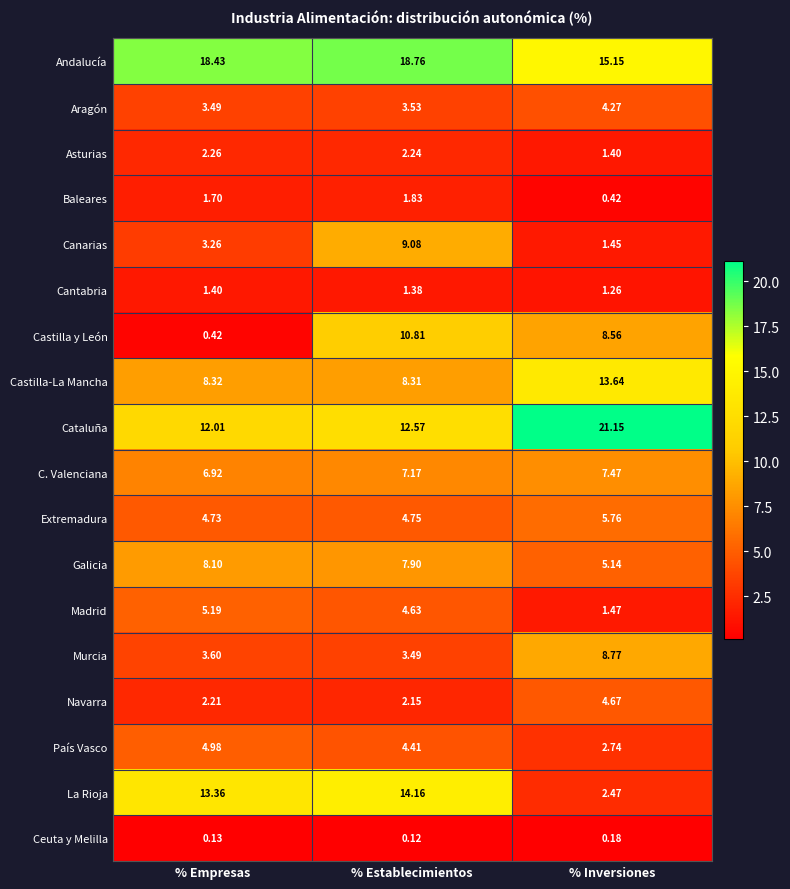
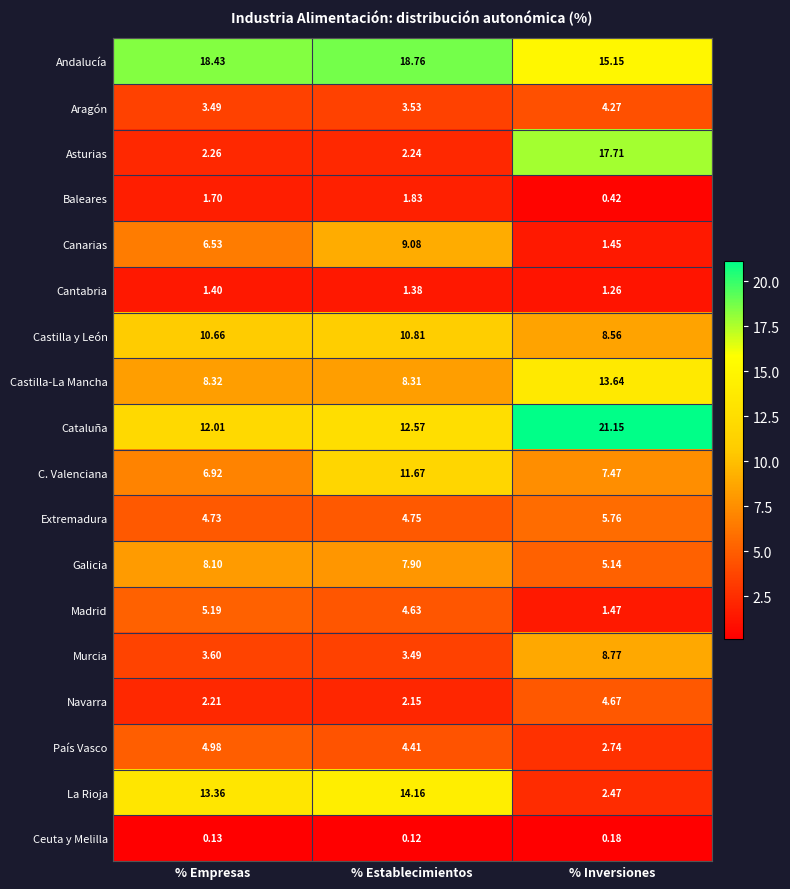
Asturias, % Inversiones: 1.40 -> 17.71
Canarias, % Empresas: 3.26 -> 6.53
Castilla y León, % Empresas: 0.42 -> 10.66
C. Valenciana, % Establecimientos: 7.17 -> 11.67
